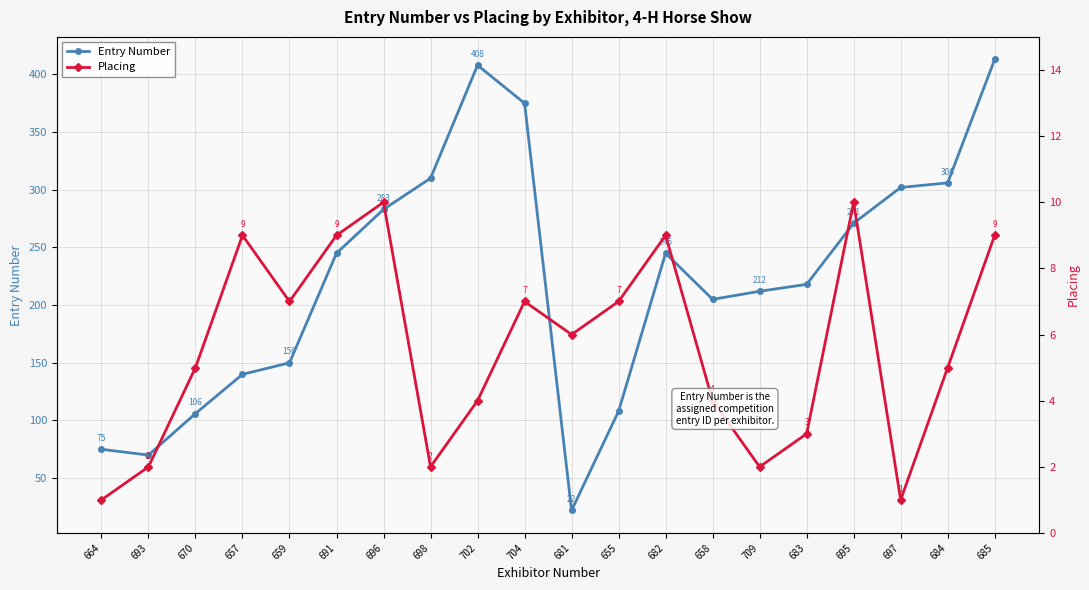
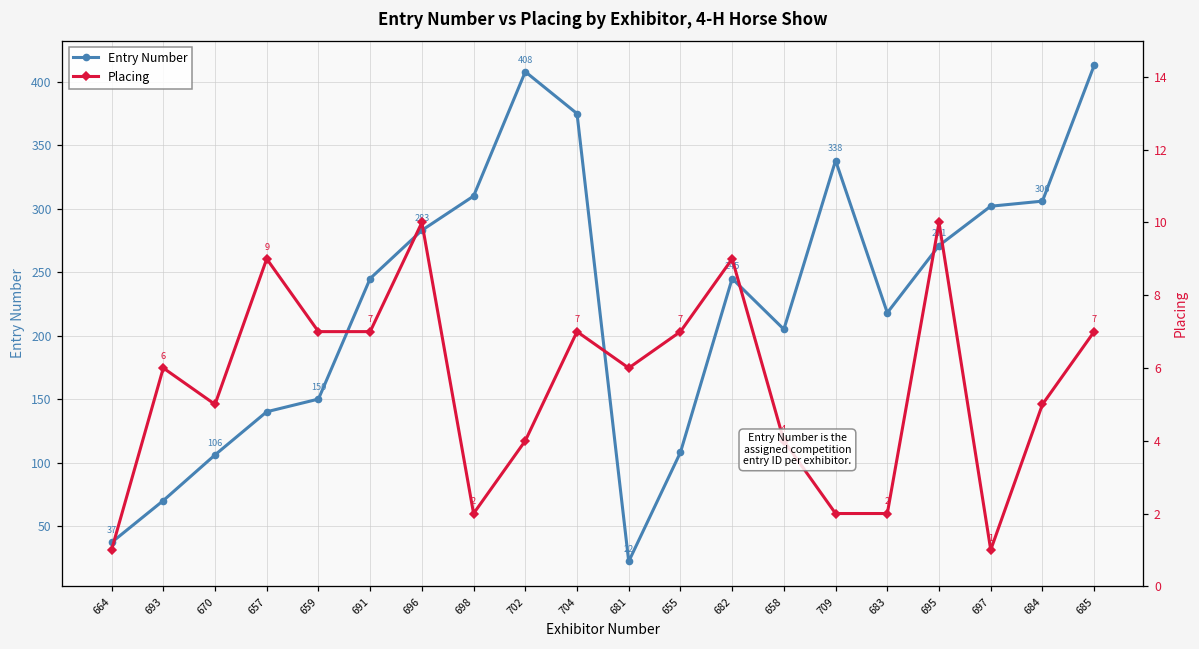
Entry Number, 664: 75 -> 37
Entry Number, 709: 212 -> 338
Placing, 693: 2 -> 6
Placing, 691: 9 -> 7
Placing, 683: 3 -> 2
Placing, 685: 9 -> 7
